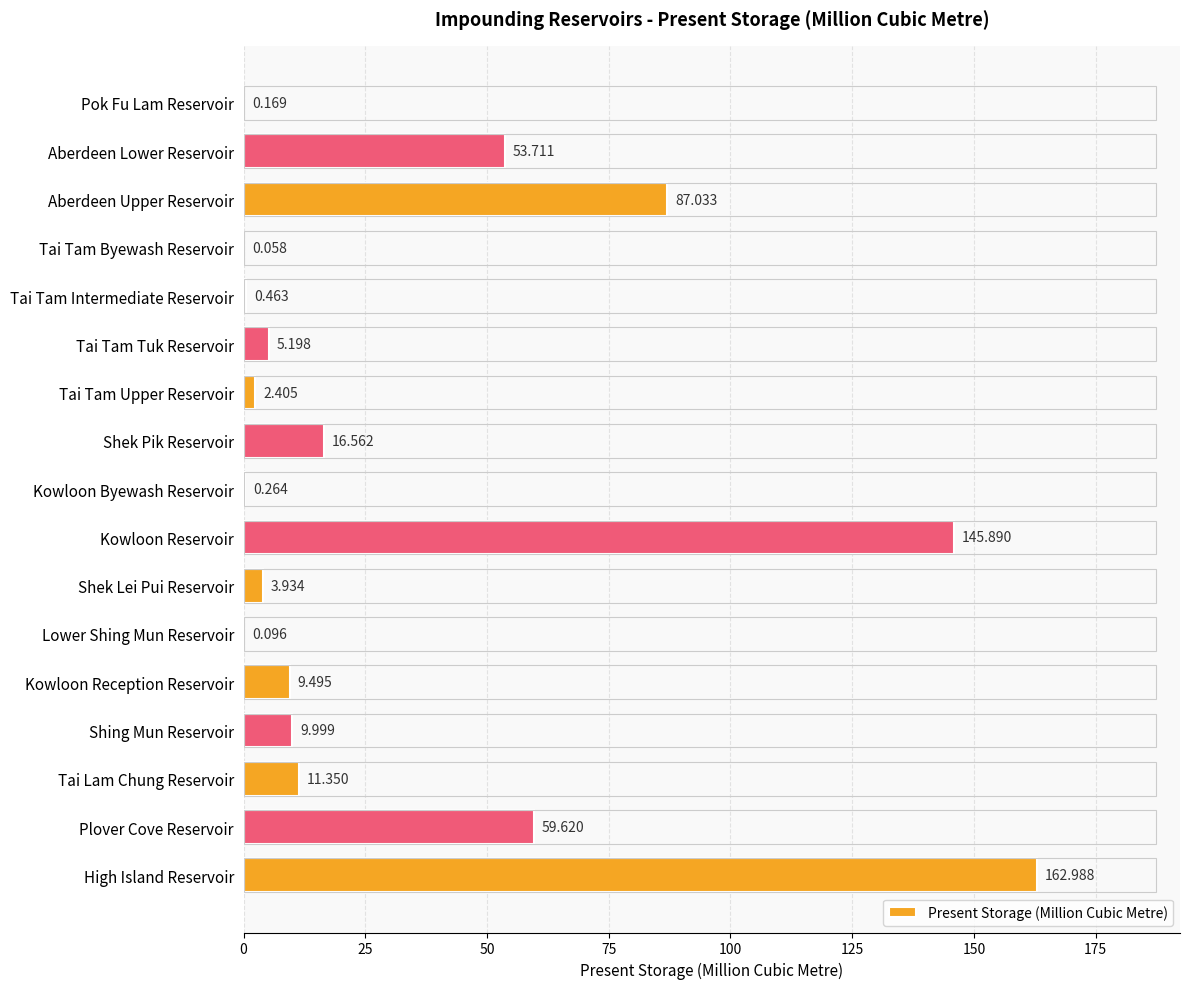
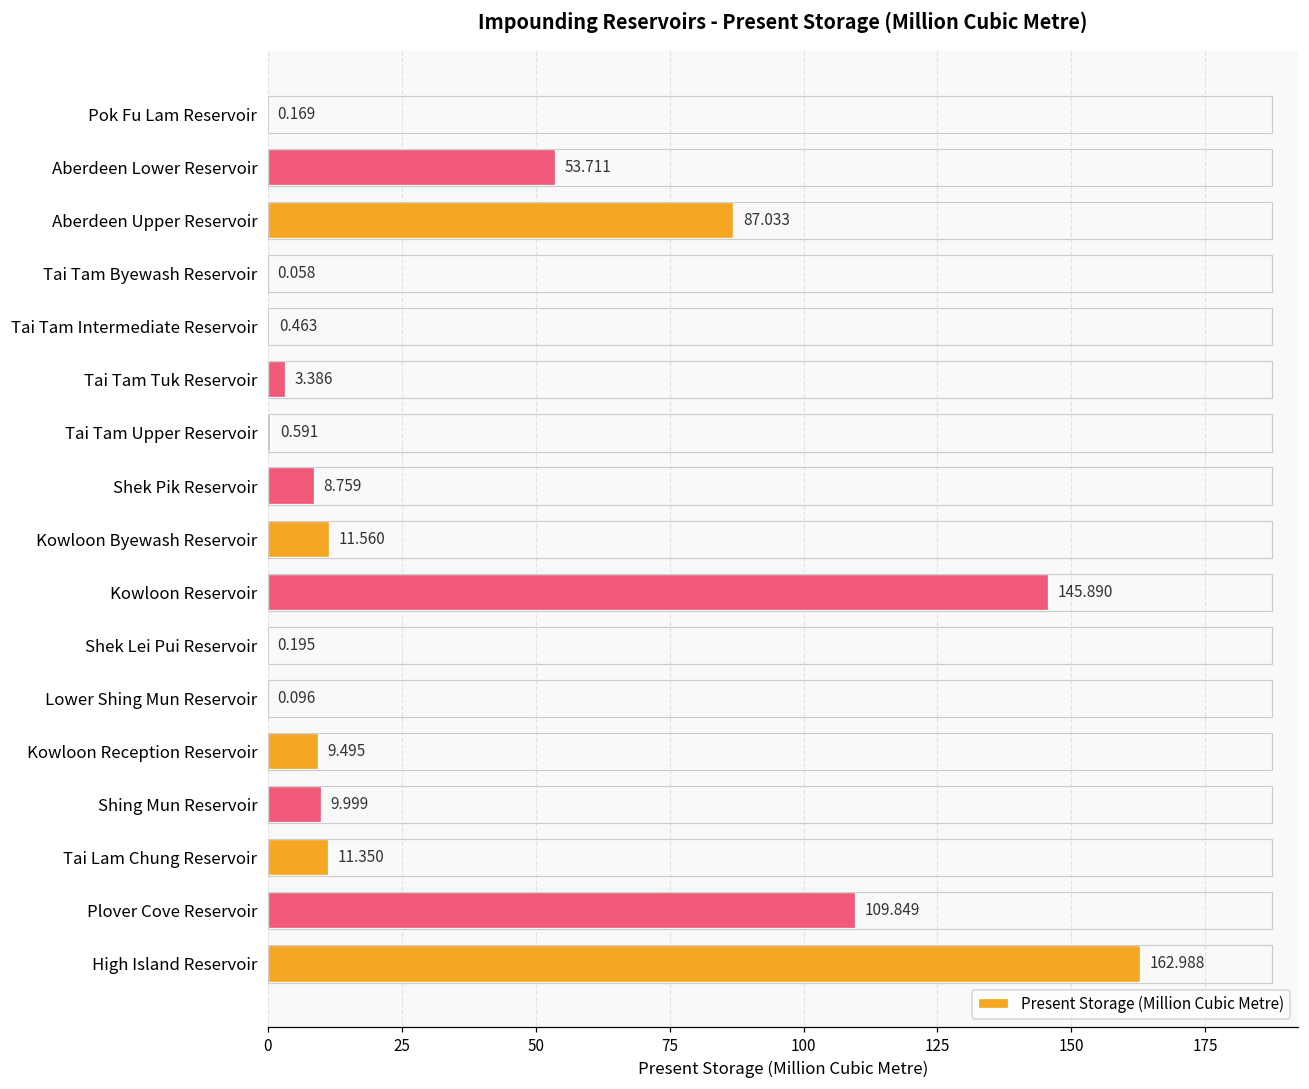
Tai Tam Tuk Reservoir: 5.198 -> 3.386
Tai Tam Upper Reservoir: 2.405 -> 0.591
Shek Pik Reservoir: 16.562 -> 8.759
Kowloon Byewash Reservoir: 0.264 -> 11.560
Shek Lei Pui Reservoir: 3.934 -> 0.195
Plover Cove Reservoir: 59.620 -> 109.849
